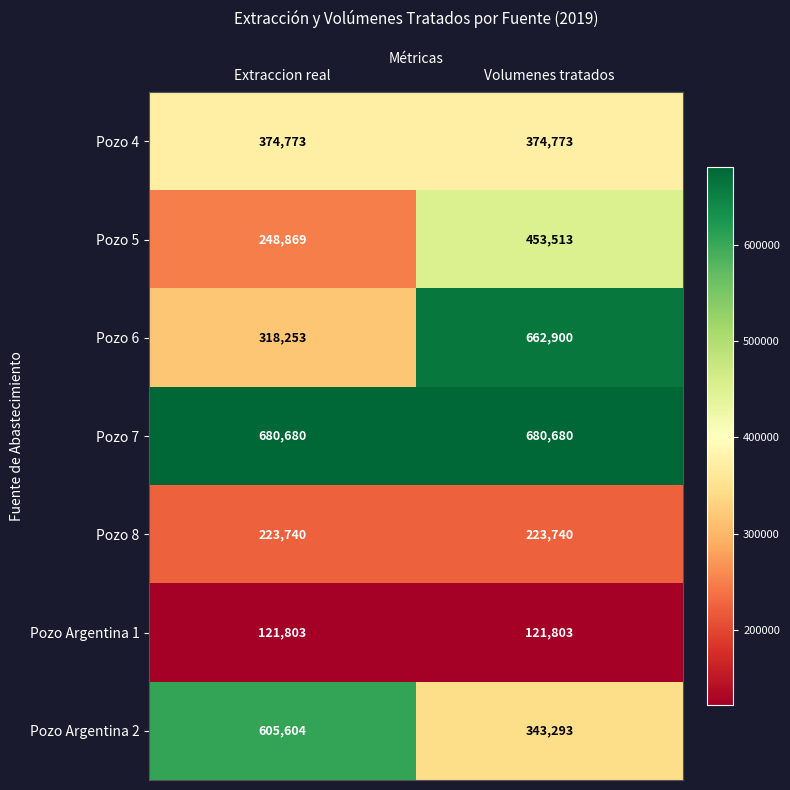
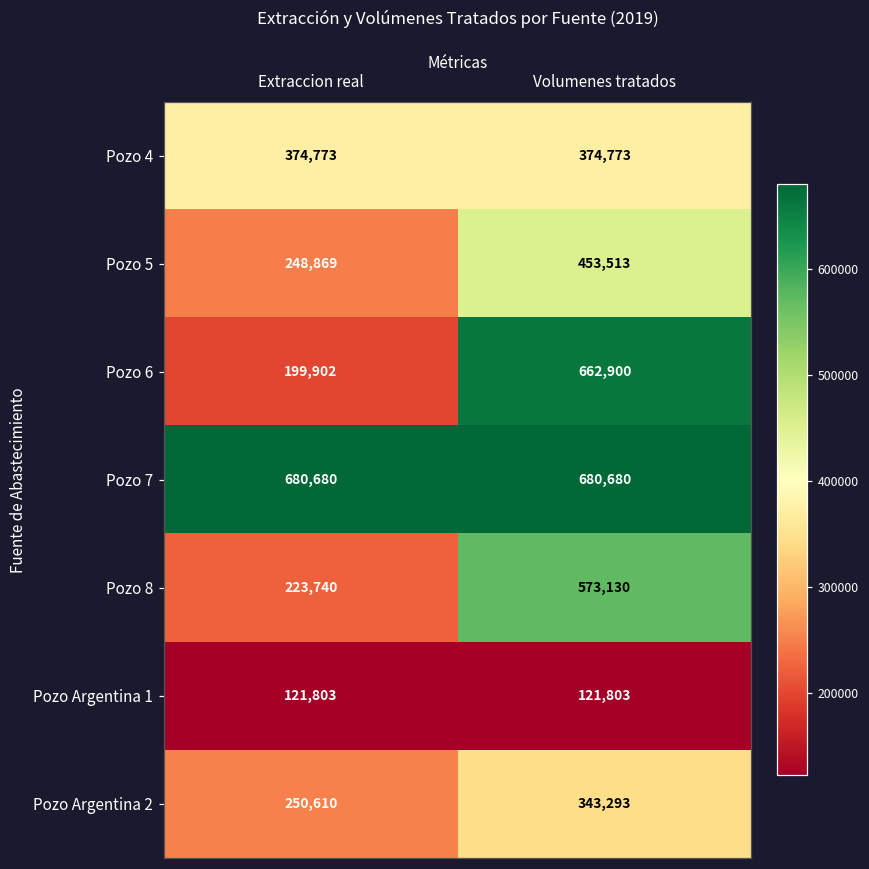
Pozo 6, Extraccion real: 318,253 -> 199,902
Pozo 8, Volumenes tratados: 223,740 -> 573,130
Pozo Argentina 2, Extraccion real: 605,604 -> 250,610
